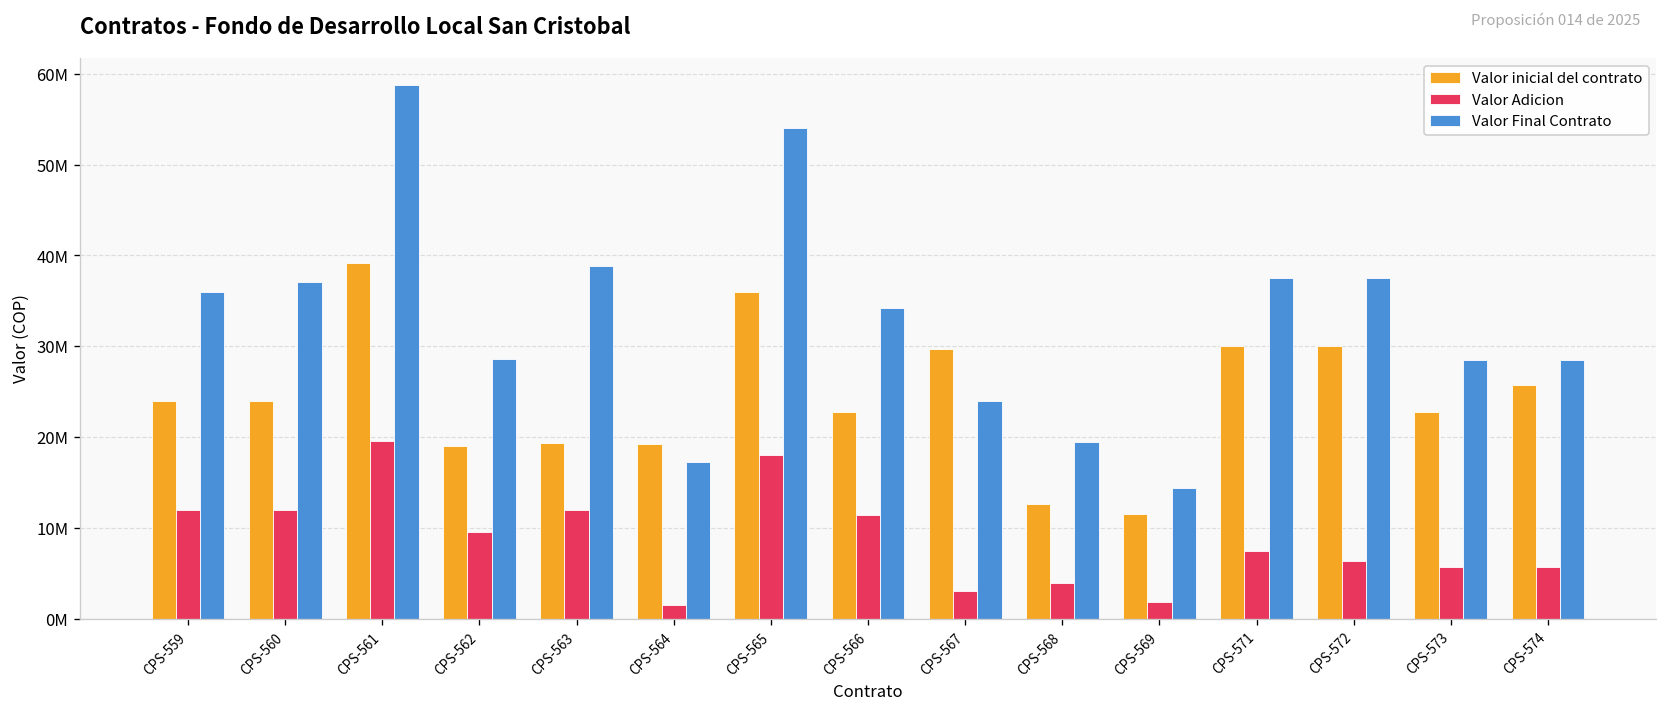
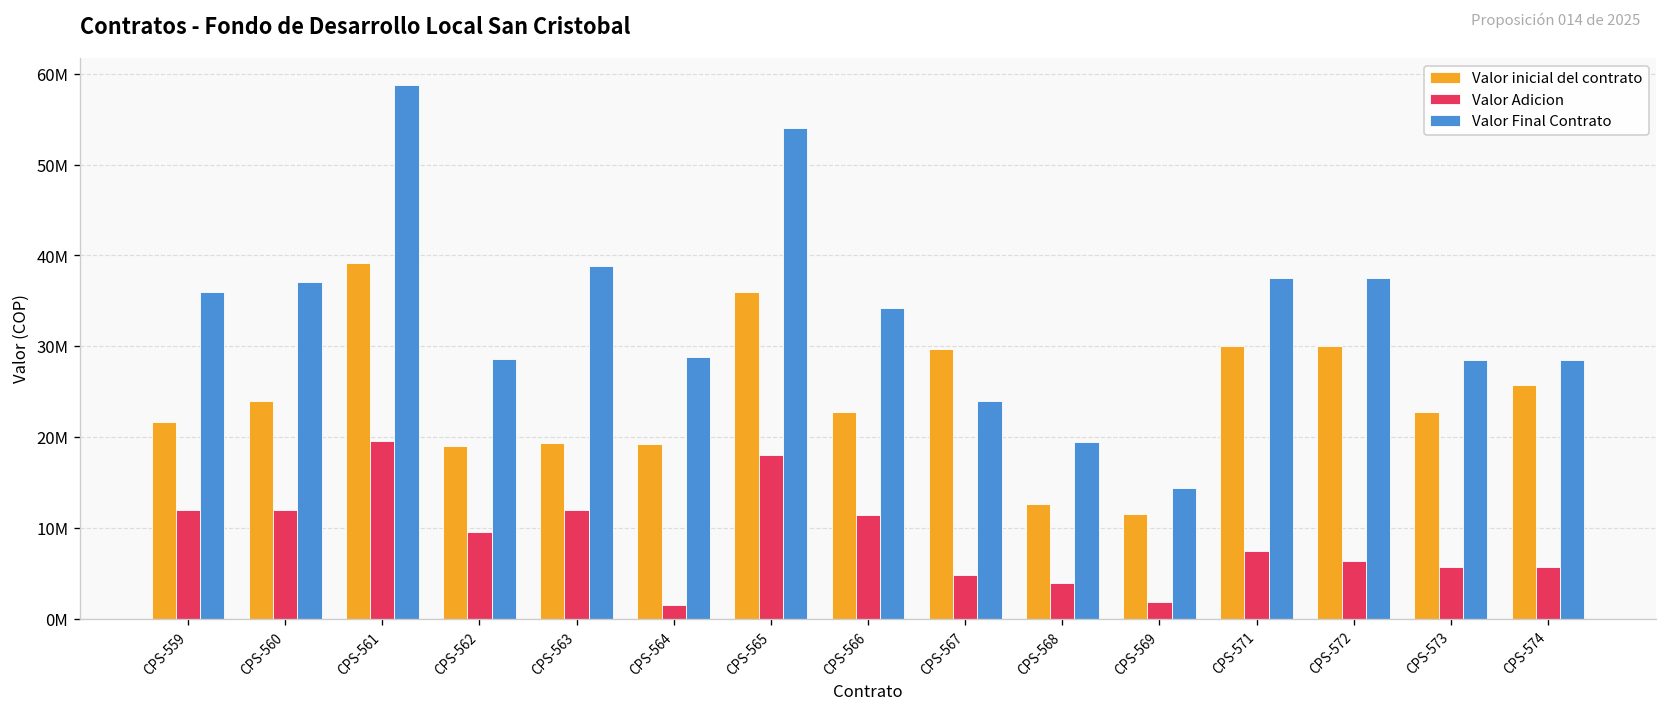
Valor inicial del contrato, CPS-559: 24000000 -> 22000000
Valor Final Contrato, CPS-564: 17000000 -> 29000000
Valor Adicion, CPS-567: 3000000 -> 5000000
